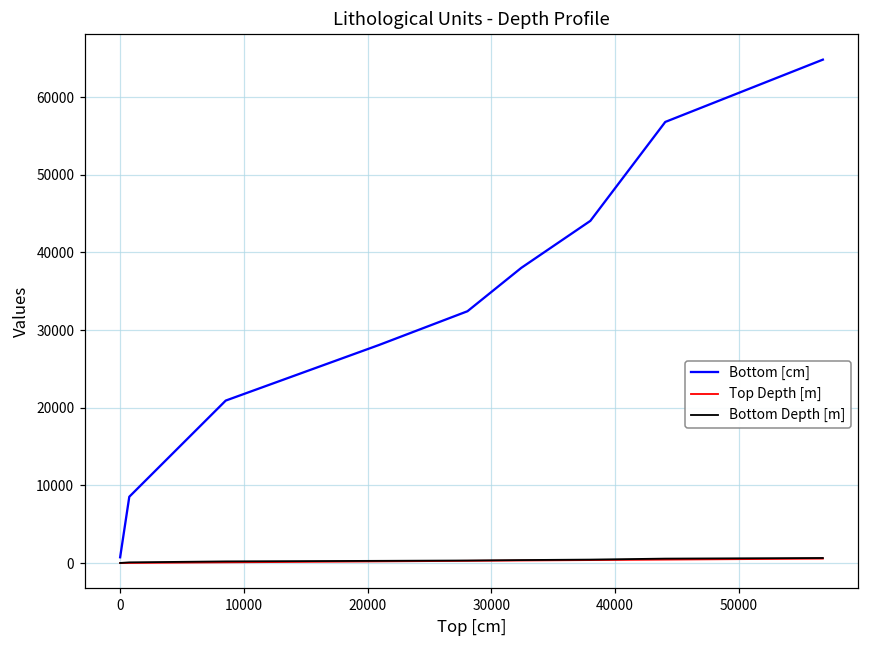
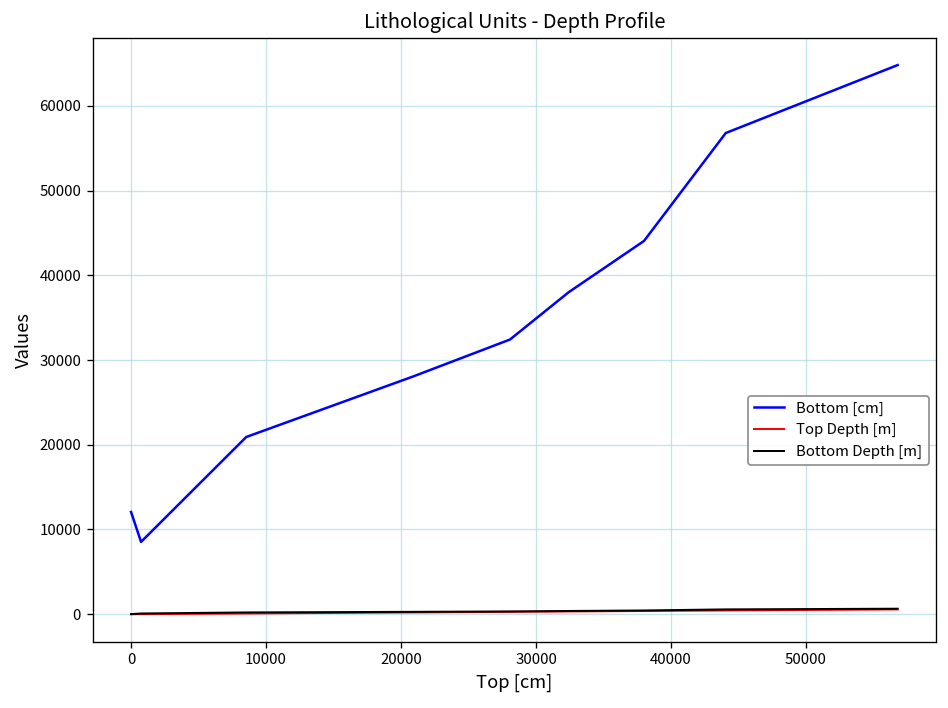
Bottom [cm], 0: 1000 -> 12000
